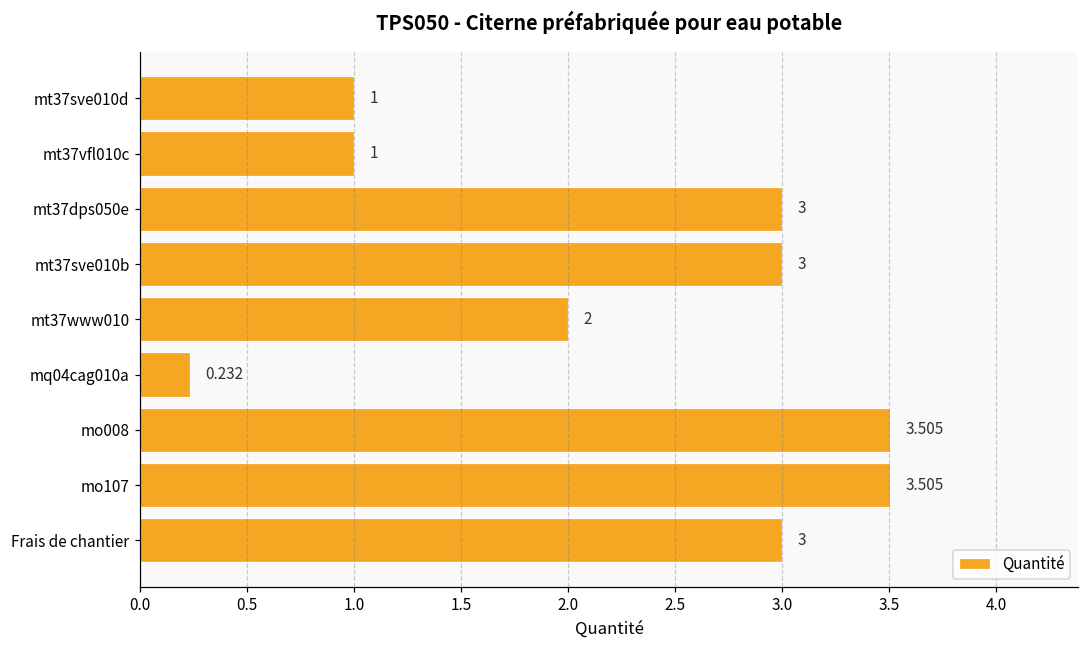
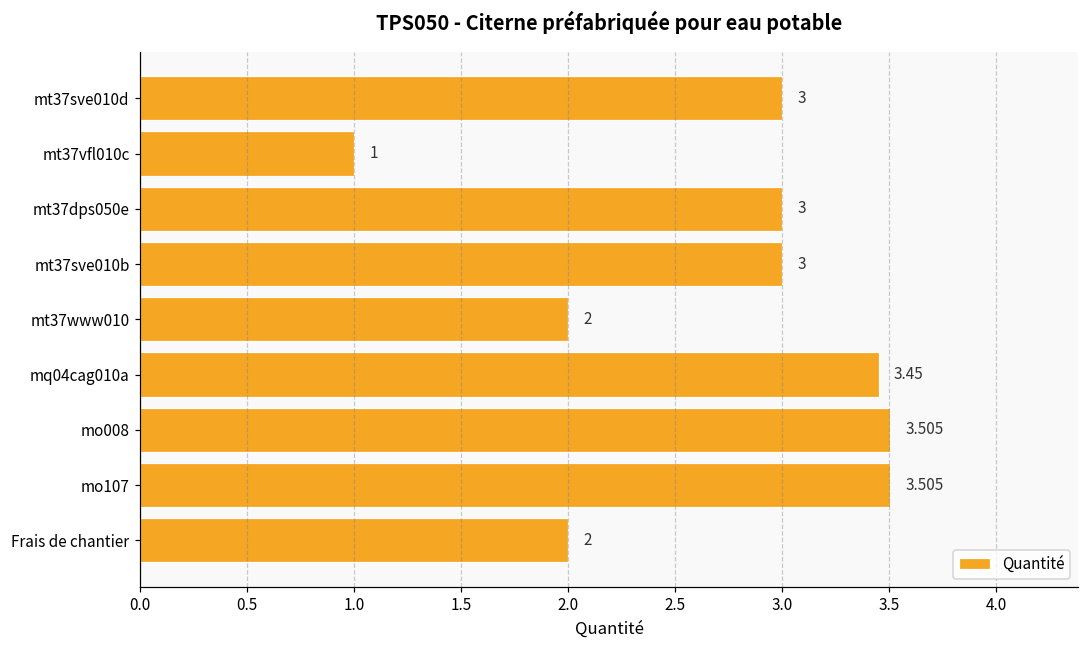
mt37sve010d: 1 -> 3
mq04cag010a: 0.232 -> 3.45
Frais de chantier: 3 -> 2
